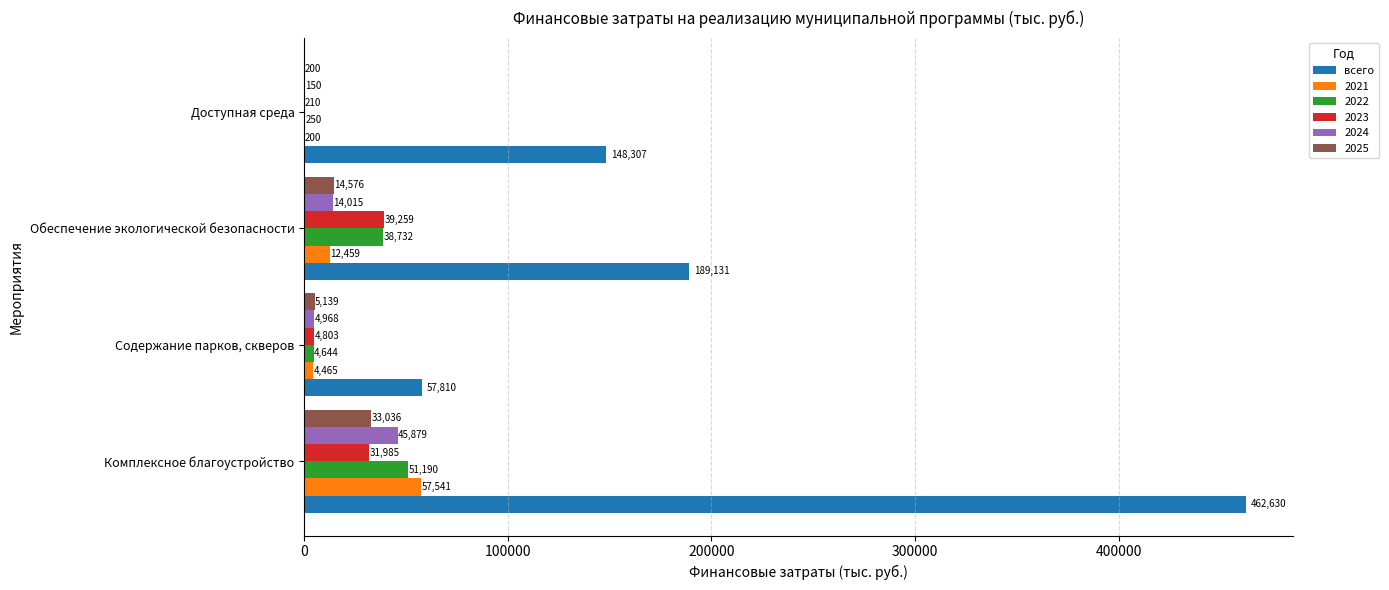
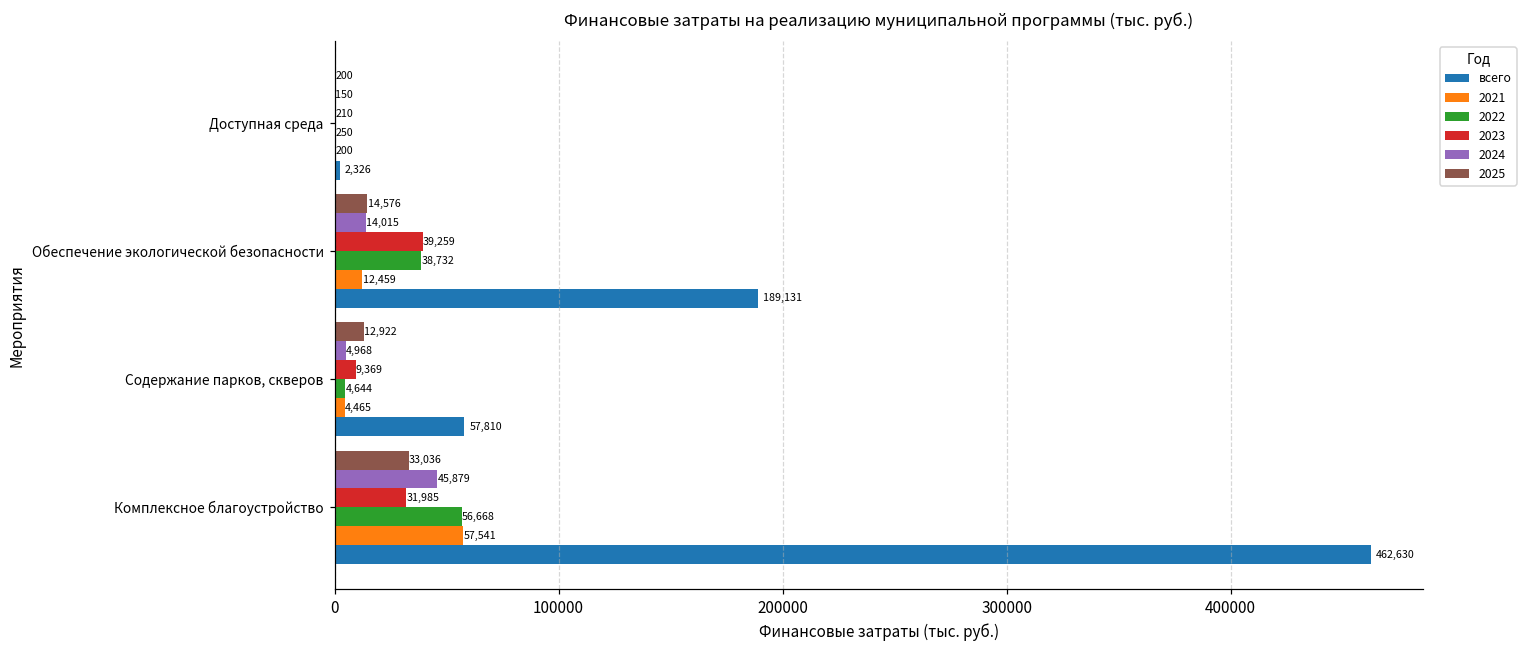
всего, Доступная среда: 148,307 -> 2,326
2025, Содержание парков, скверов: 5,139 -> 12,922
2023, Содержание парков, скверов: 4,803 -> 9,369
2022, Комплексное благоустройство: 51,190 -> 56,668
